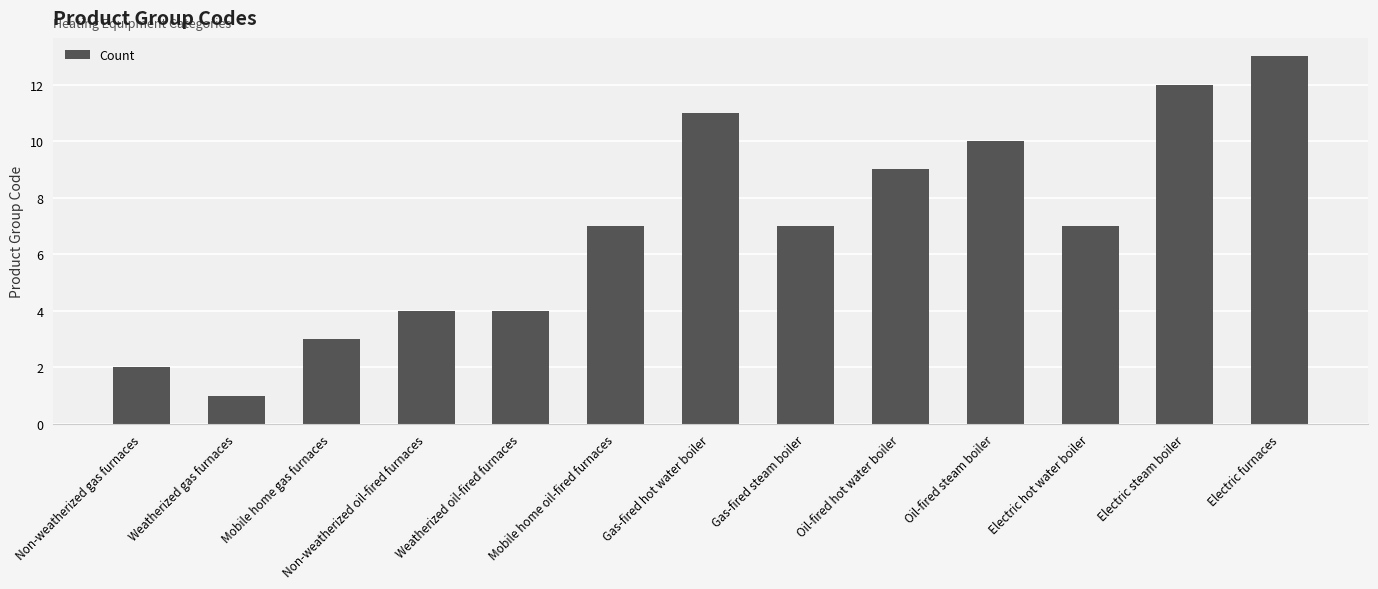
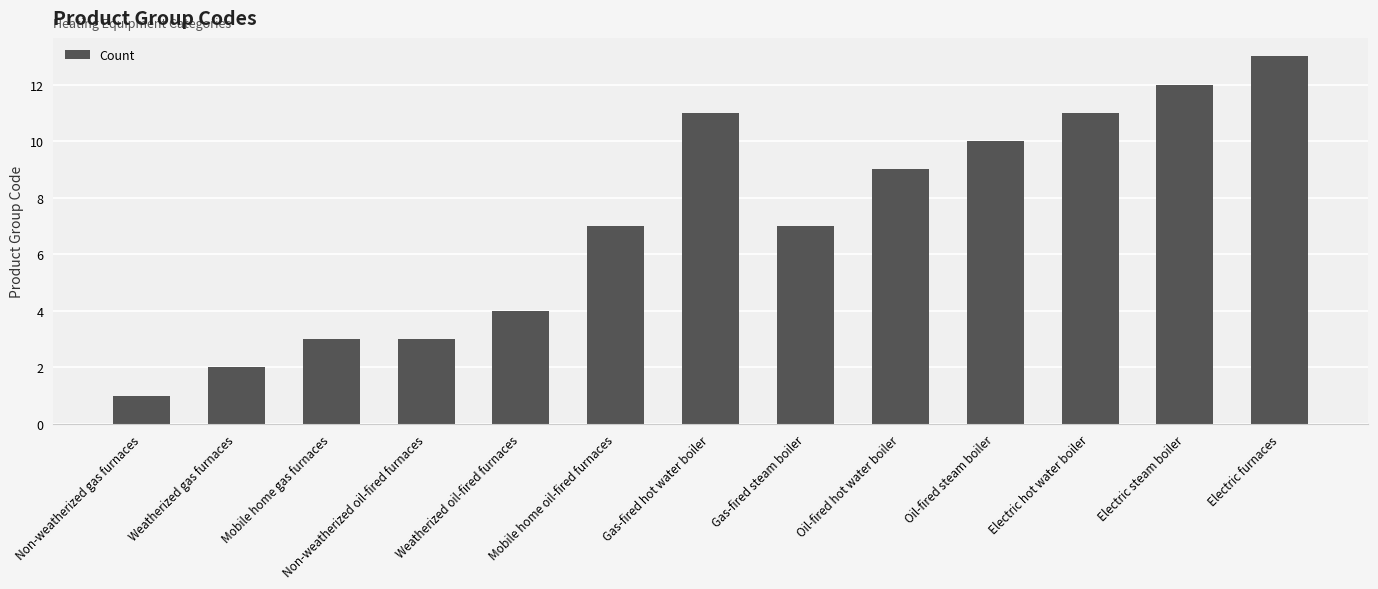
Non-weatherized gas furnaces: 2 -> 1
Weatherized gas furnaces: 1 -> 2
Non-weatherized oil-fired furnaces: 4 -> 3
Electric hot water boiler: 7 -> 11
